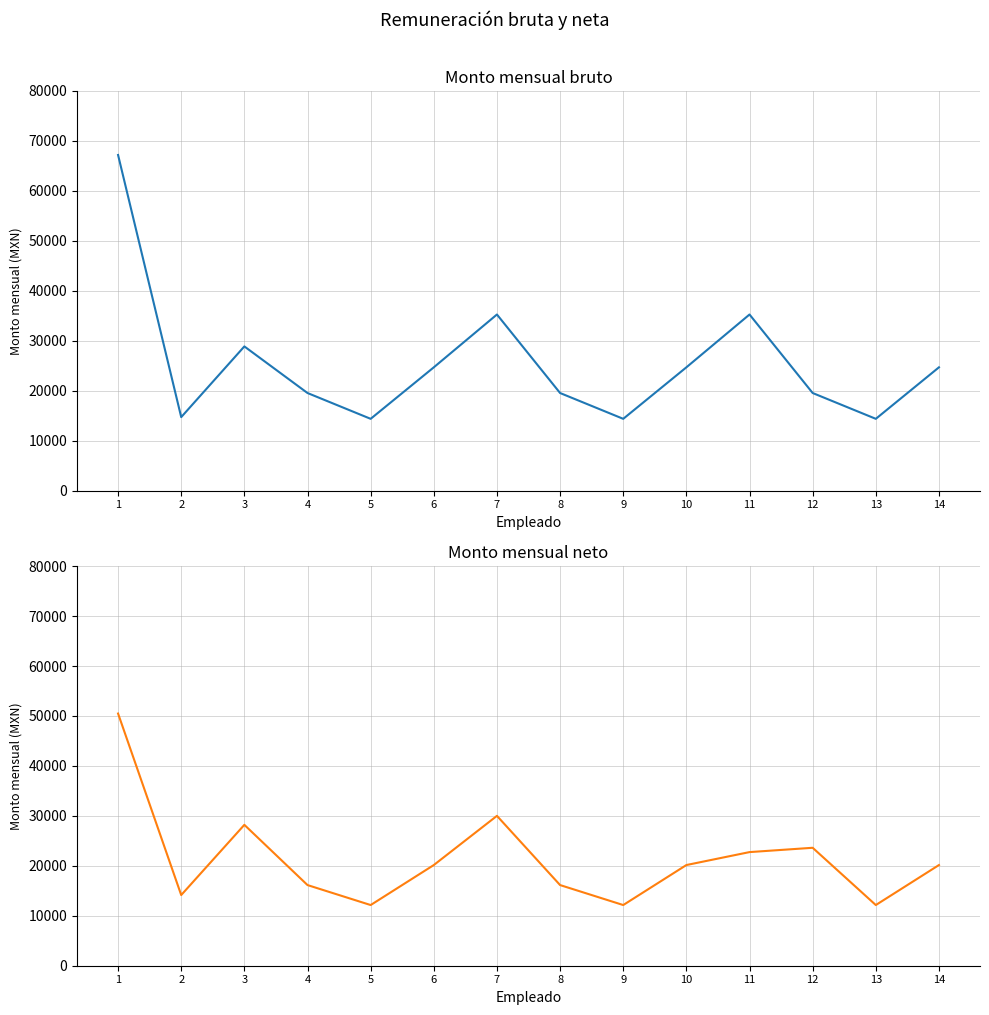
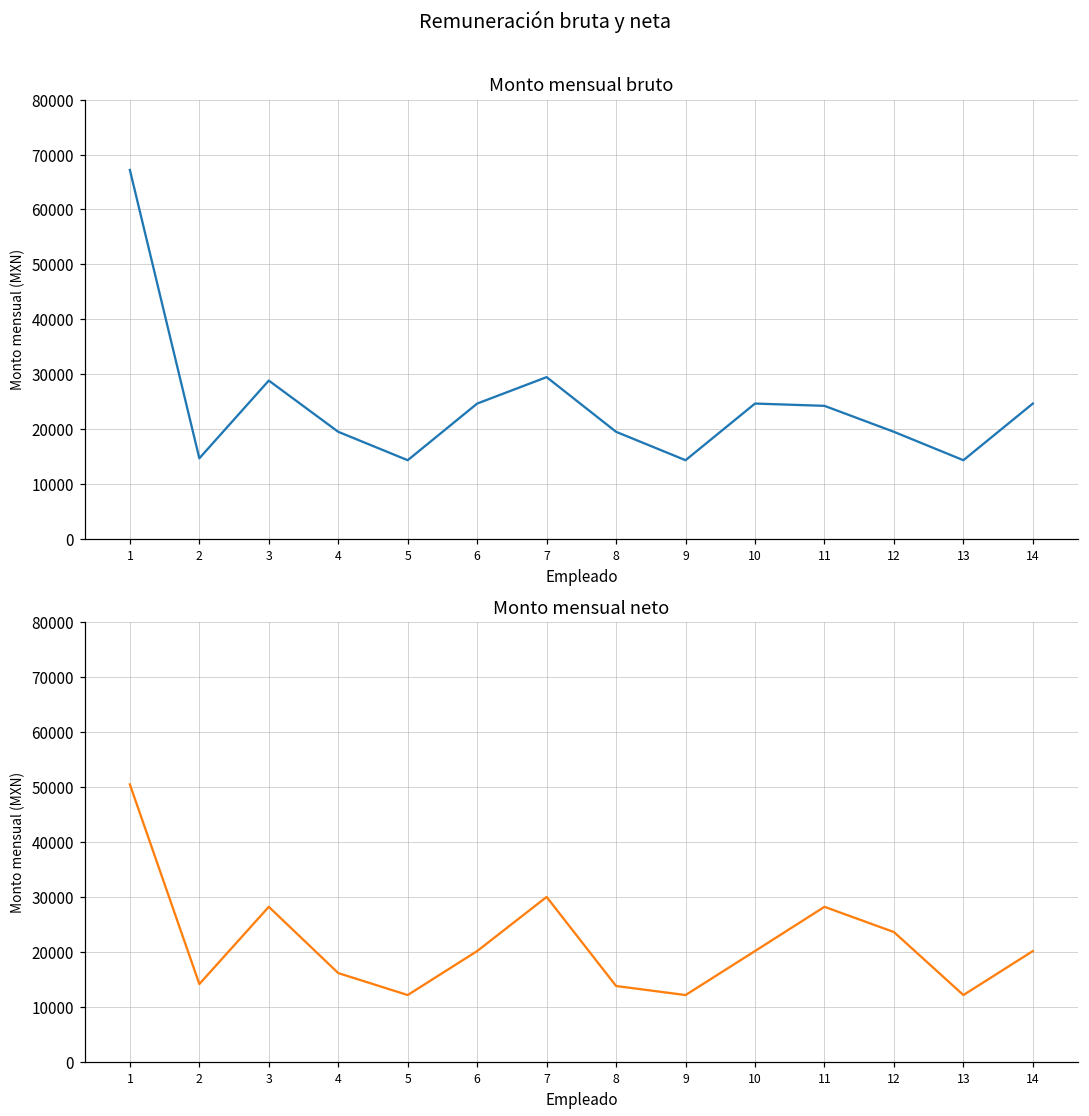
Monto mensual bruto, 7: 35000 -> 29000
Monto mensual bruto, 11: 35000 -> 24000
Monto mensual neto, 8: 16000 -> 14000
Monto mensual neto, 11: 23000 -> 28000
